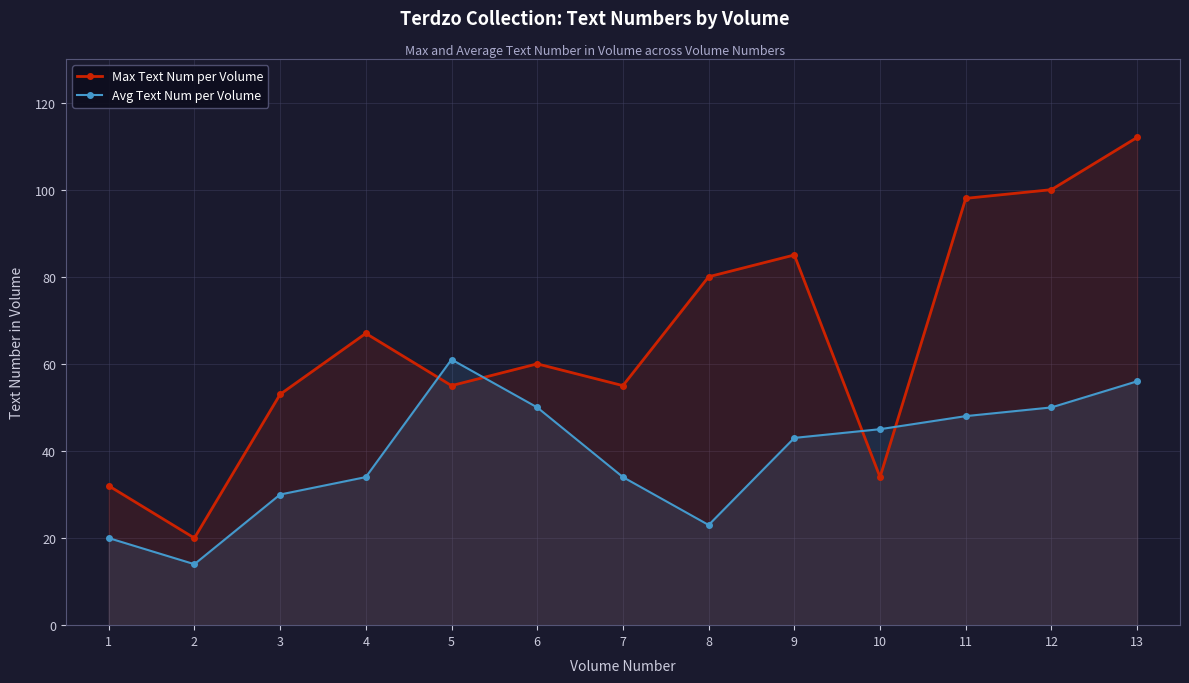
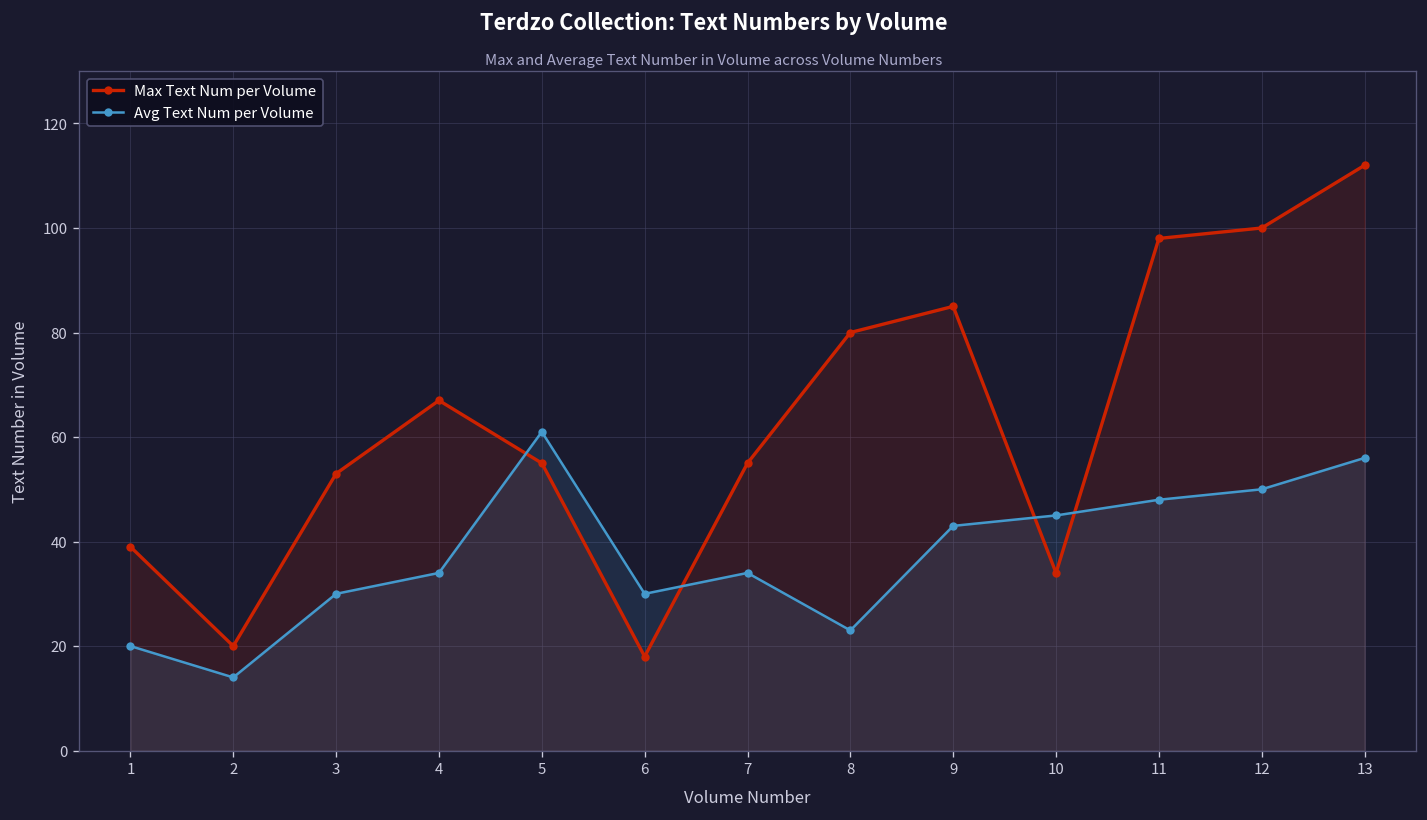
Max Text Num per Volume, 1: 32 -> 39
Max Text Num per Volume, 6: 60 -> 18
Avg Text Num per Volume, 6: 50 -> 30
